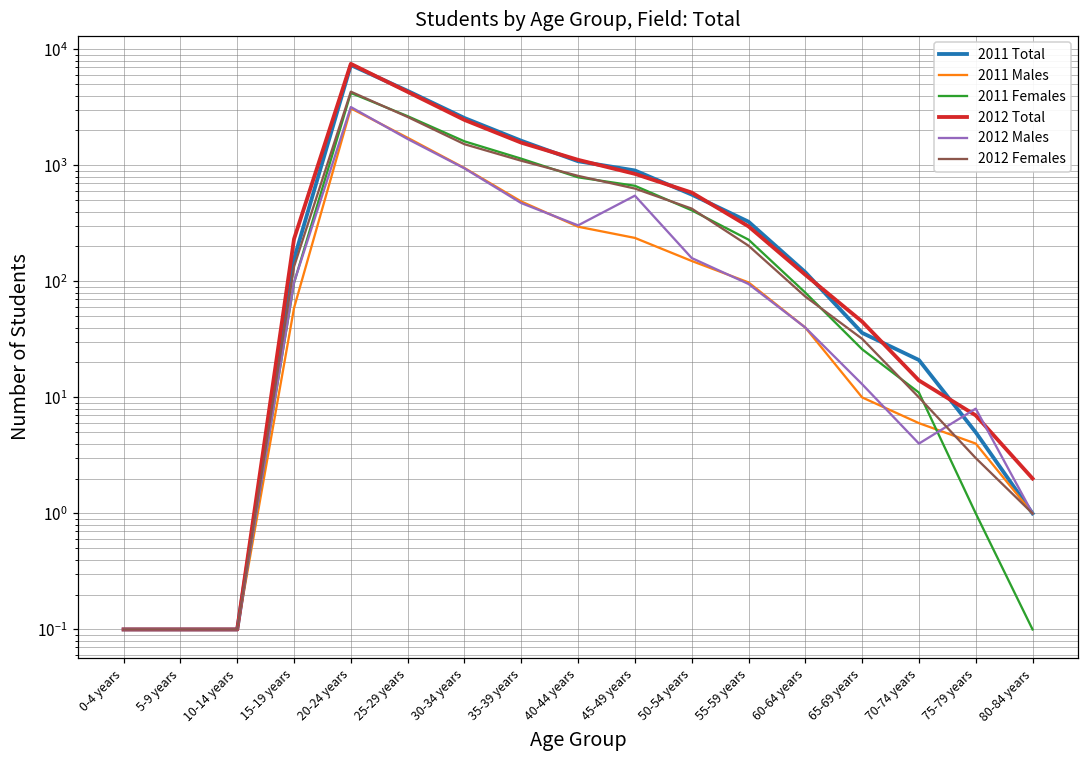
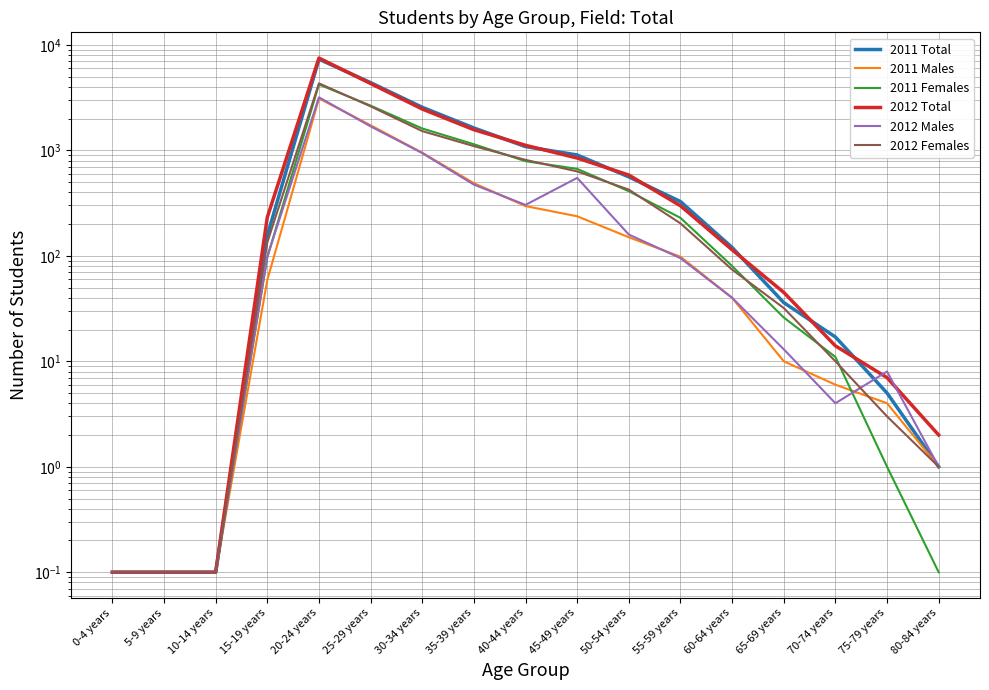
2011 Total, 70-74 years: 21 -> 17
